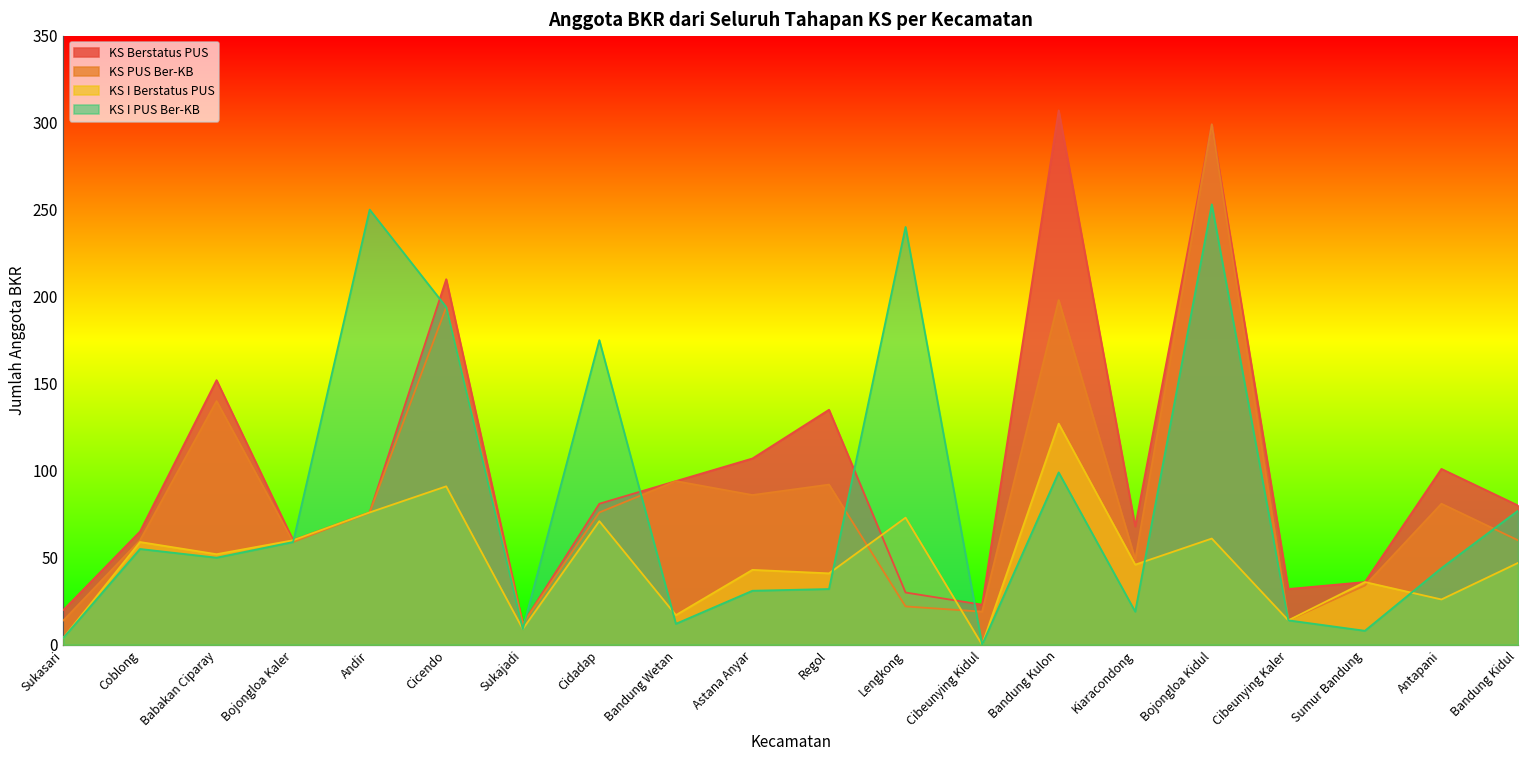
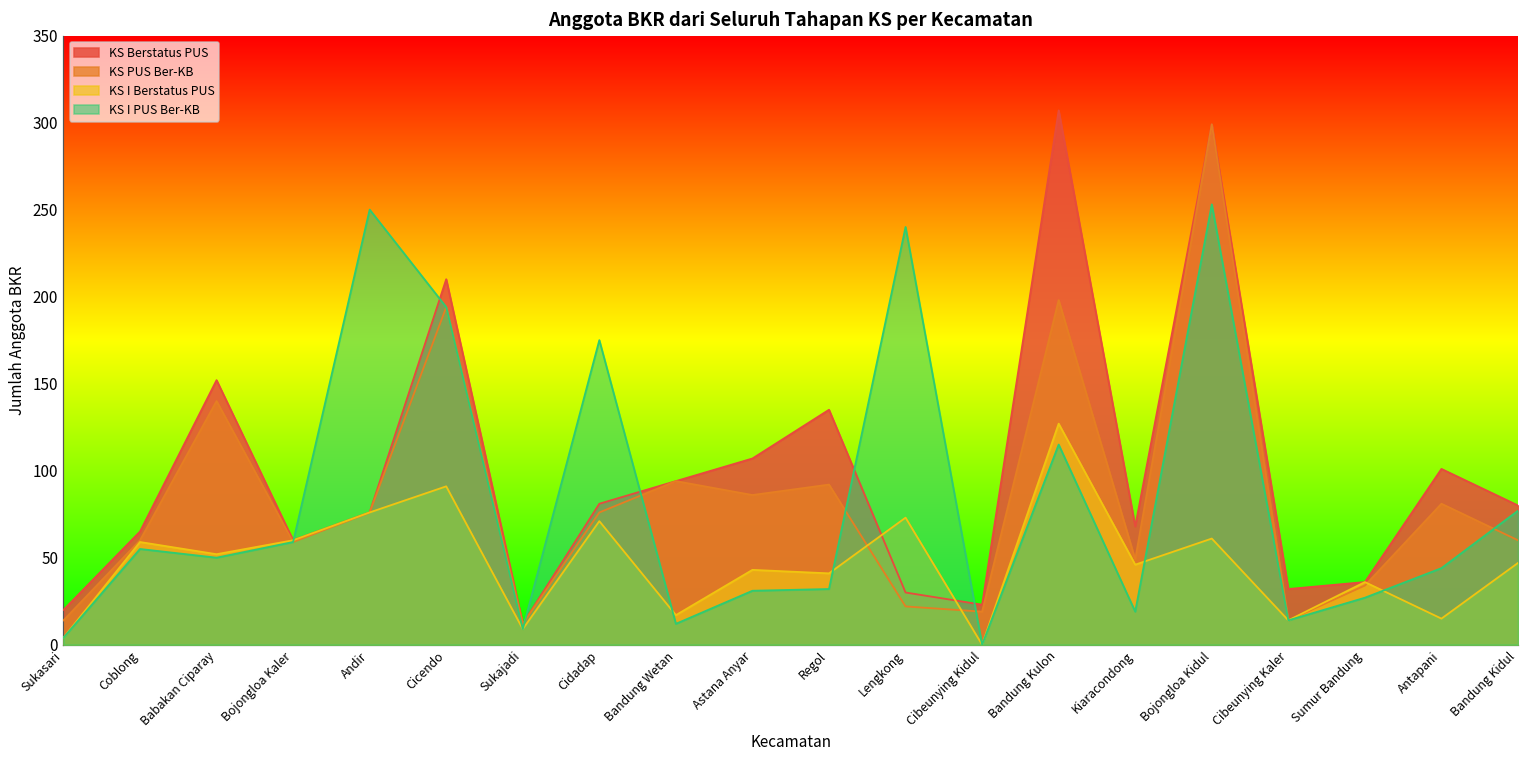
KS I PUS Ber-KB, Bandung Kulon: 99 -> 115
KS I PUS Ber-KB, Sumur Bandung: 8 -> 27
KS I Berstatus PUS, Antapani: 26 -> 15
